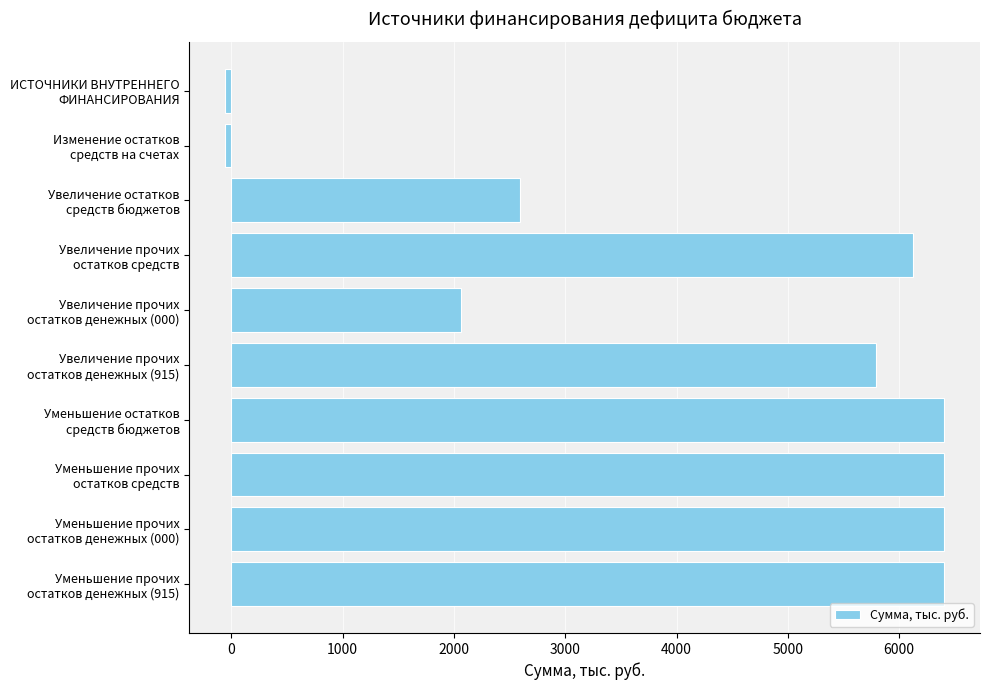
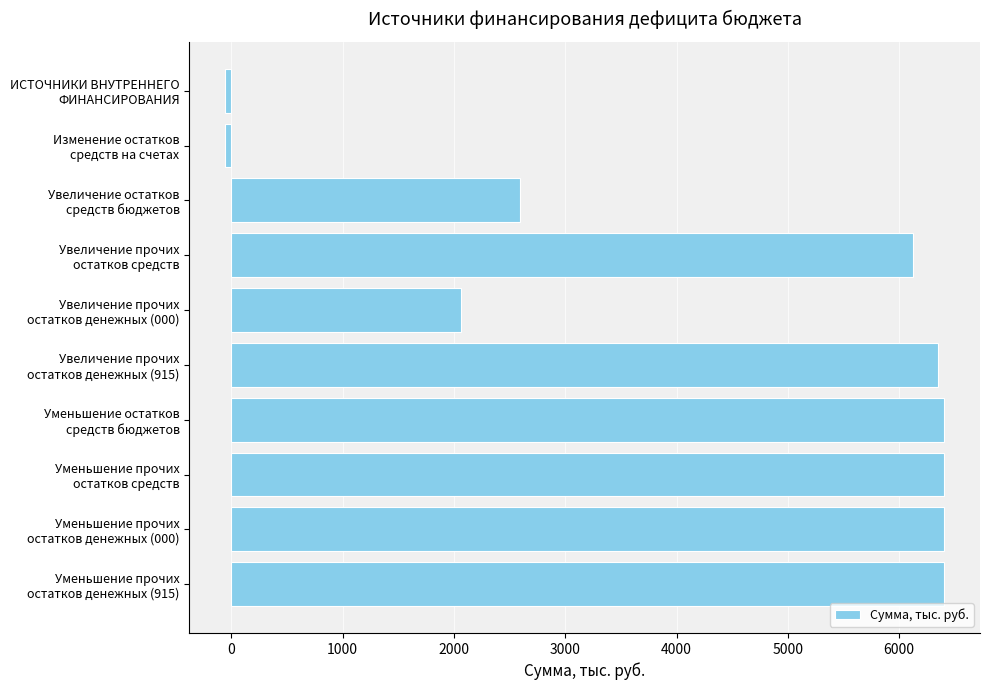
Увеличение прочих остатков денежных (915): 5790 -> 6350
